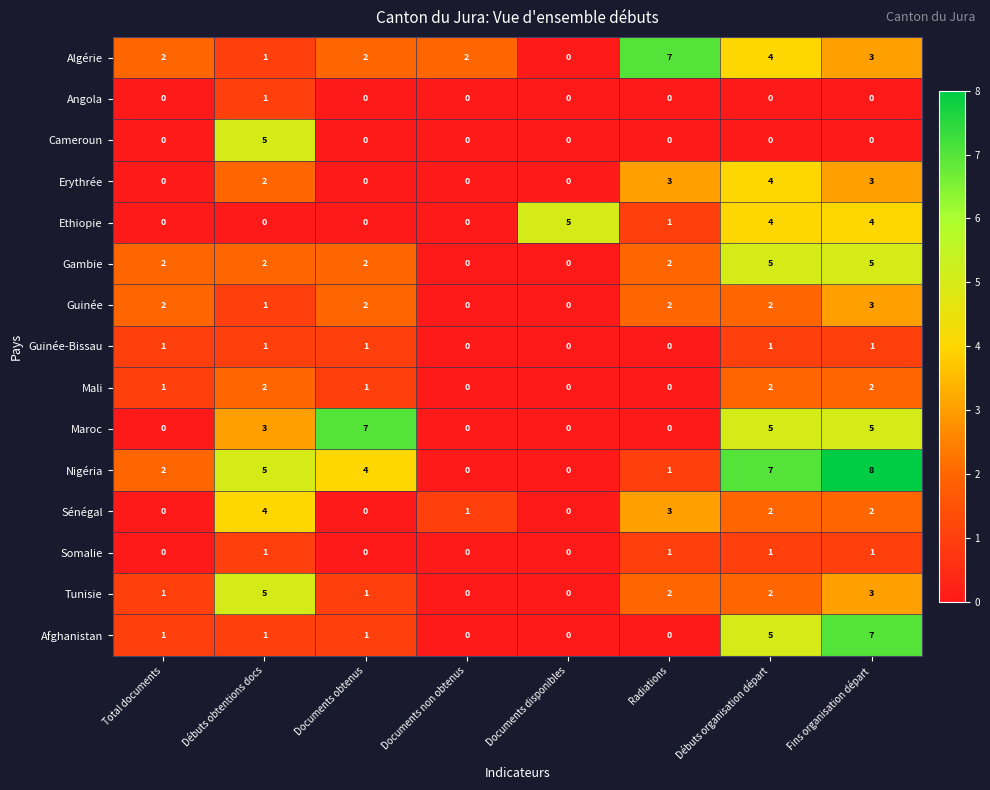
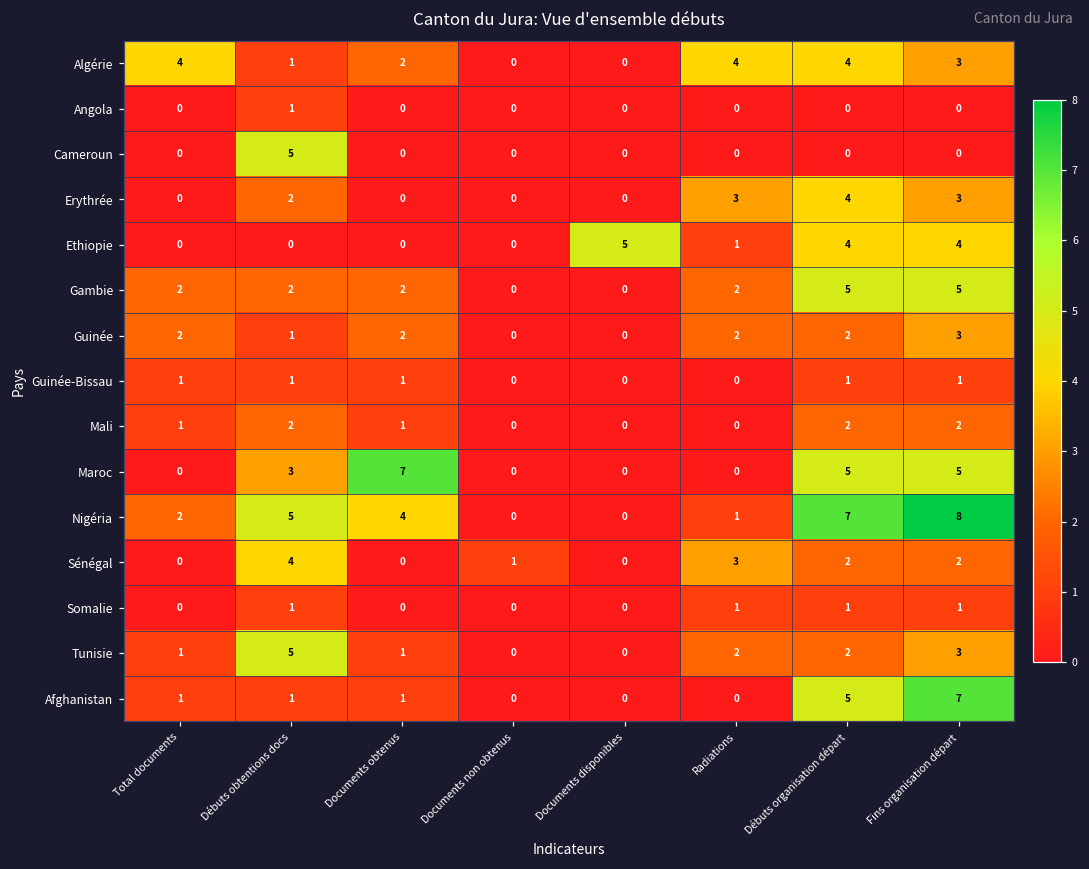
Algérie, Total documents: 2 -> 4
Algérie, Documents non obtenus: 2 -> 0
Algérie, Radiations: 7 -> 4
